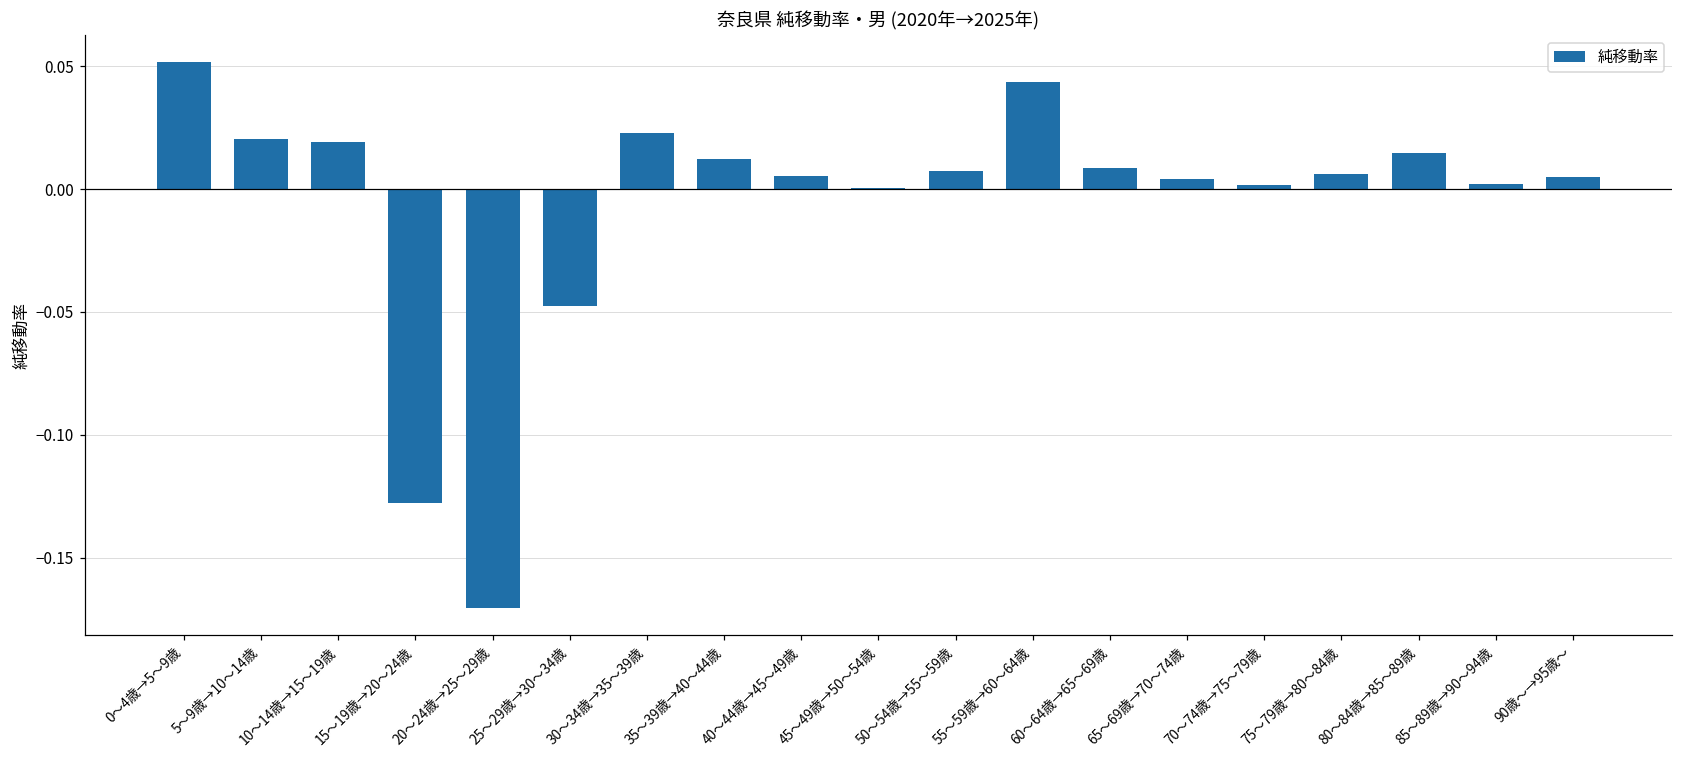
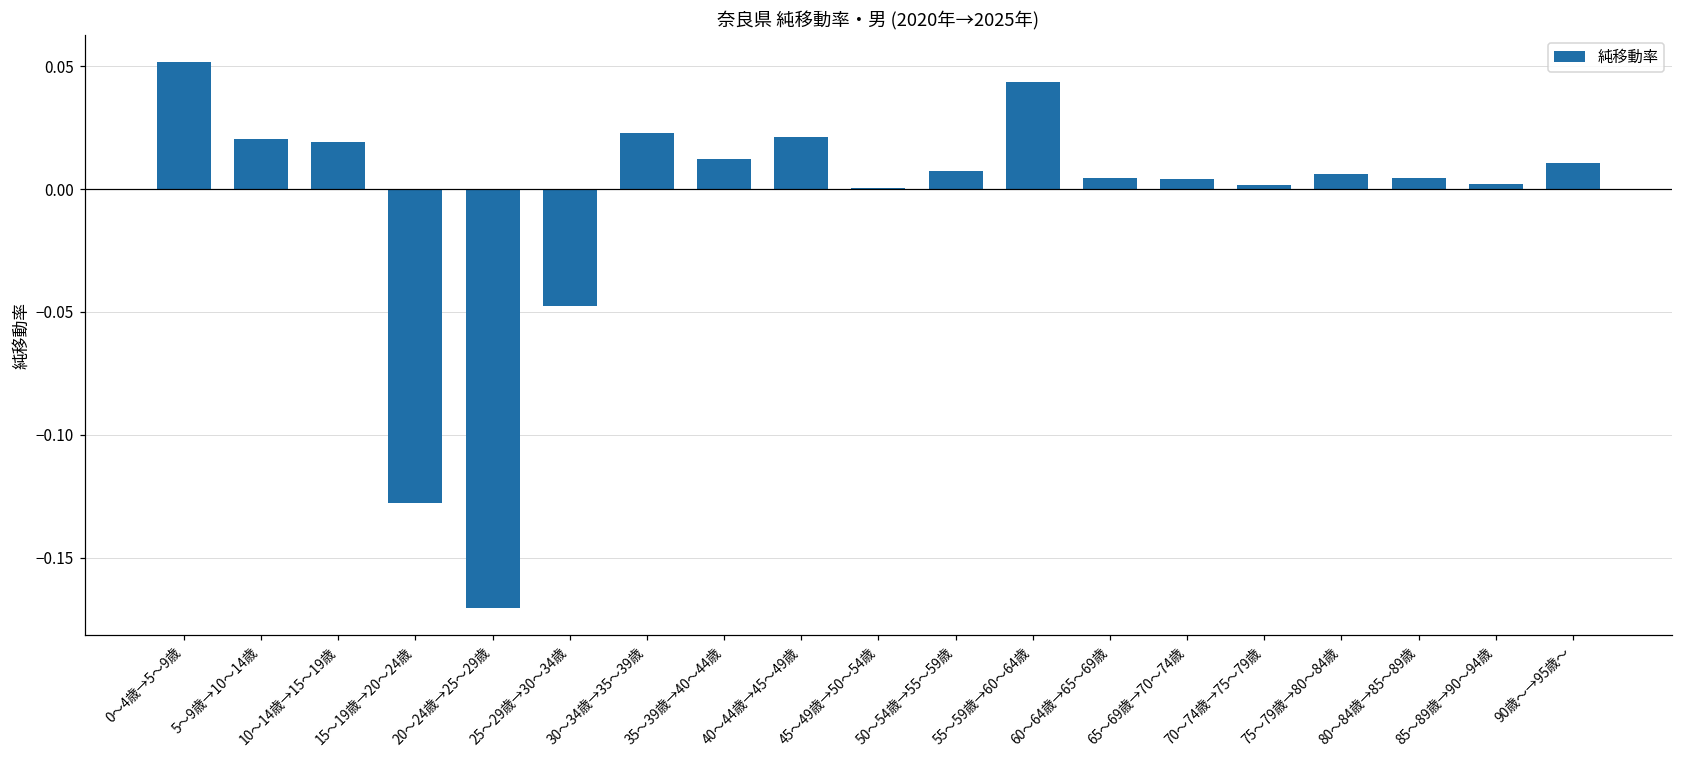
40～44歳→45～49歳: 0.005 -> 0.021
60～64歳→65～69歳: 0.009 -> 0.005
80～84歳→85～89歳: 0.015 -> 0.005
90歳～→95歳～: 0.005 -> 0.011
